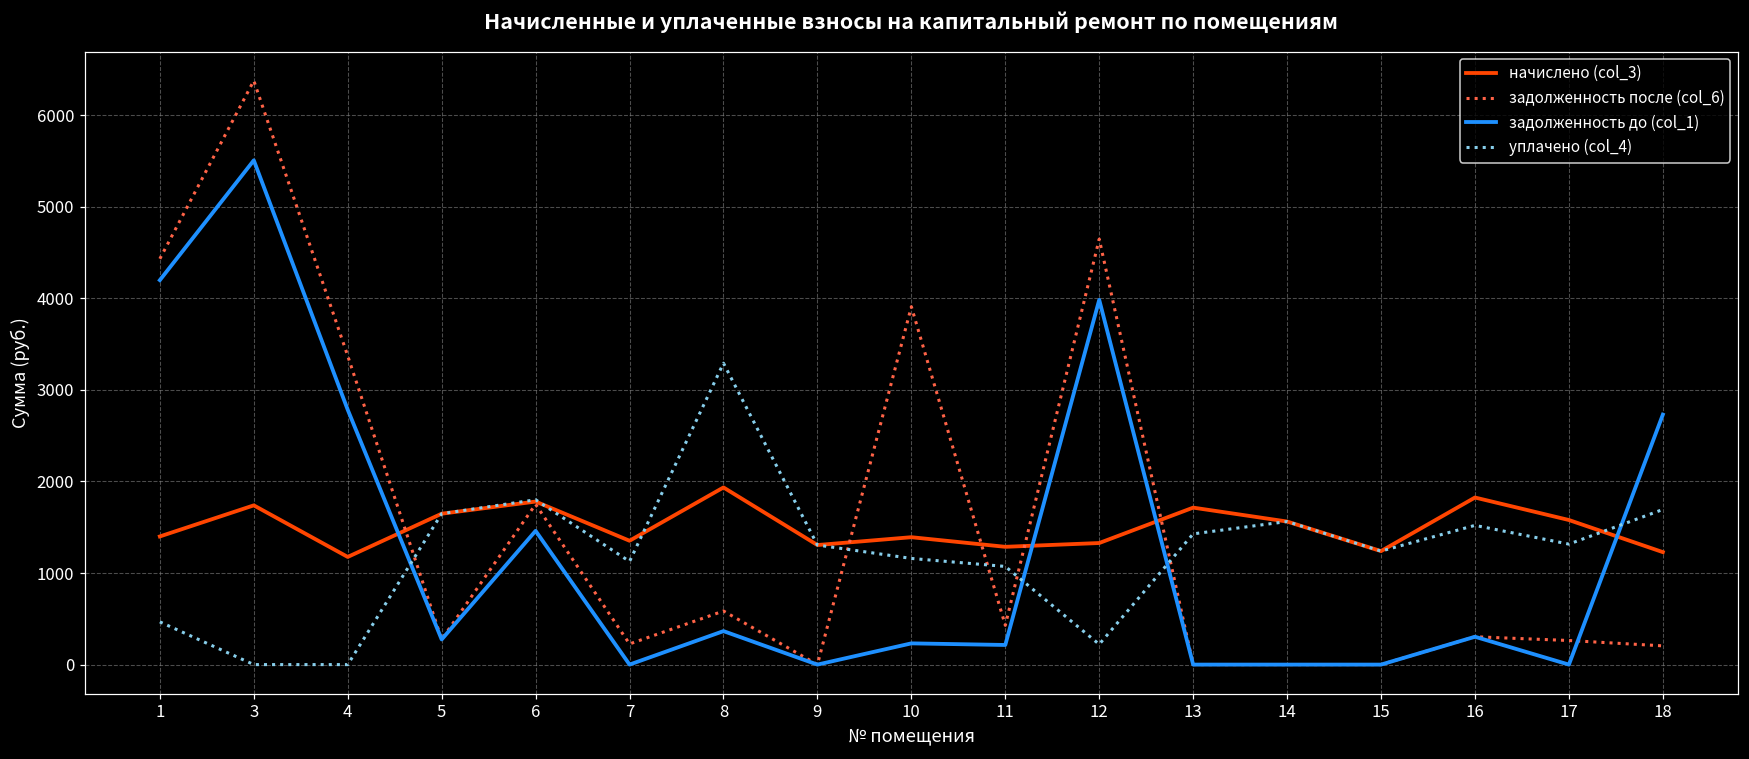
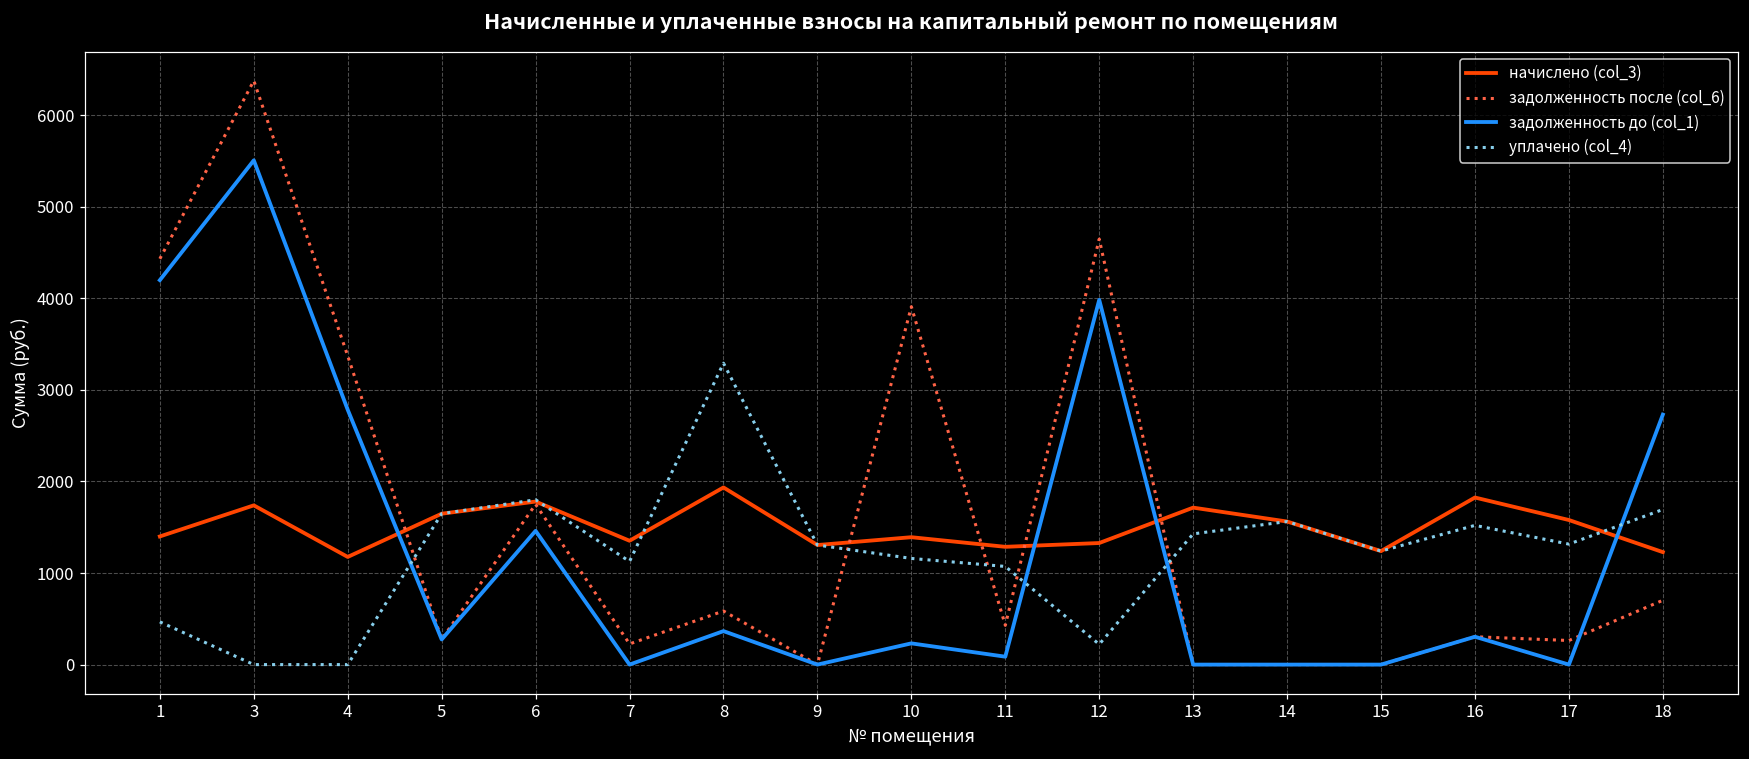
задолженность до (col_1), 11: 200 -> 100
задолженность после (col_6), 18: 200 -> 700
